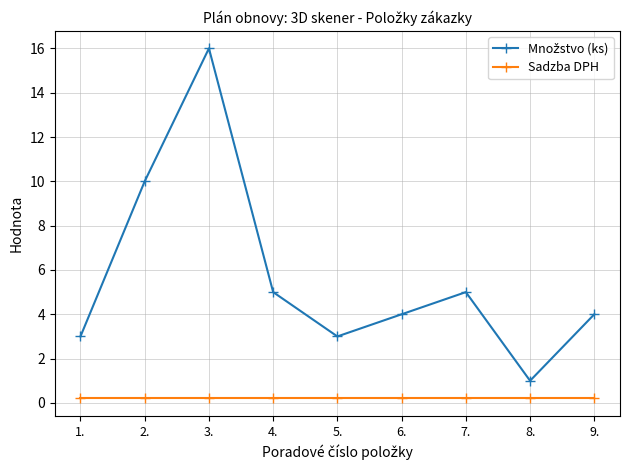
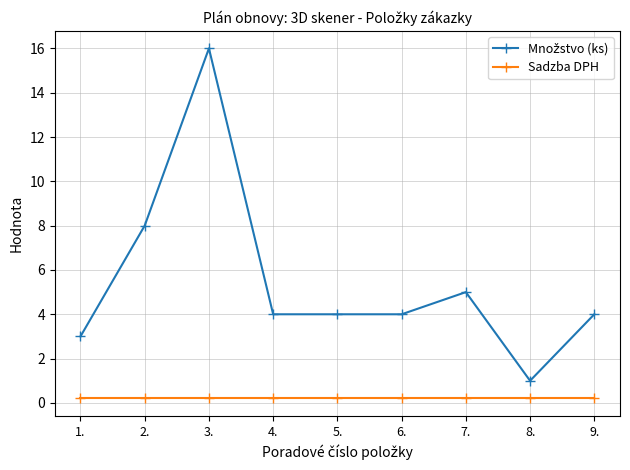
Množstvo (ks), 2.: 10 -> 8
Množstvo (ks), 4.: 5 -> 4
Množstvo (ks), 5.: 3 -> 4
